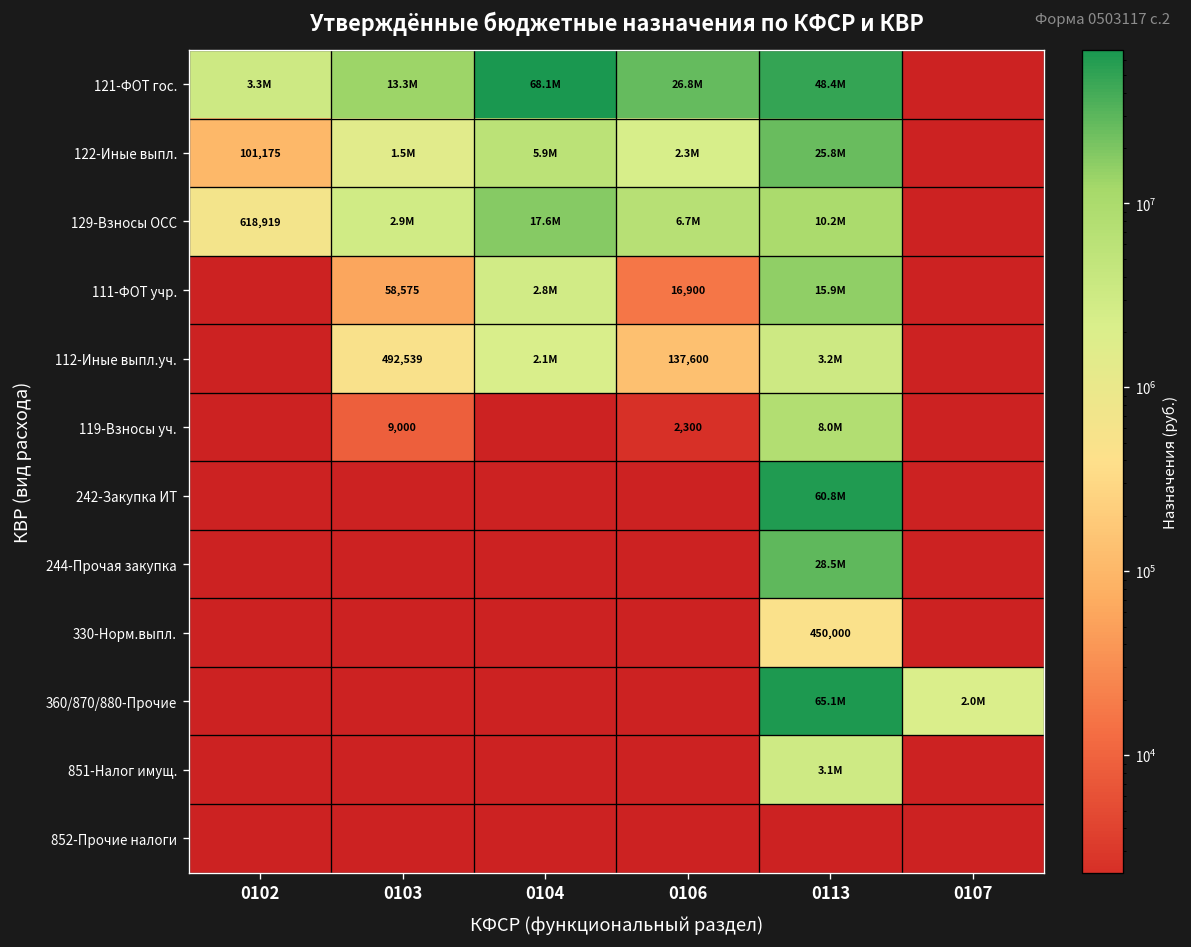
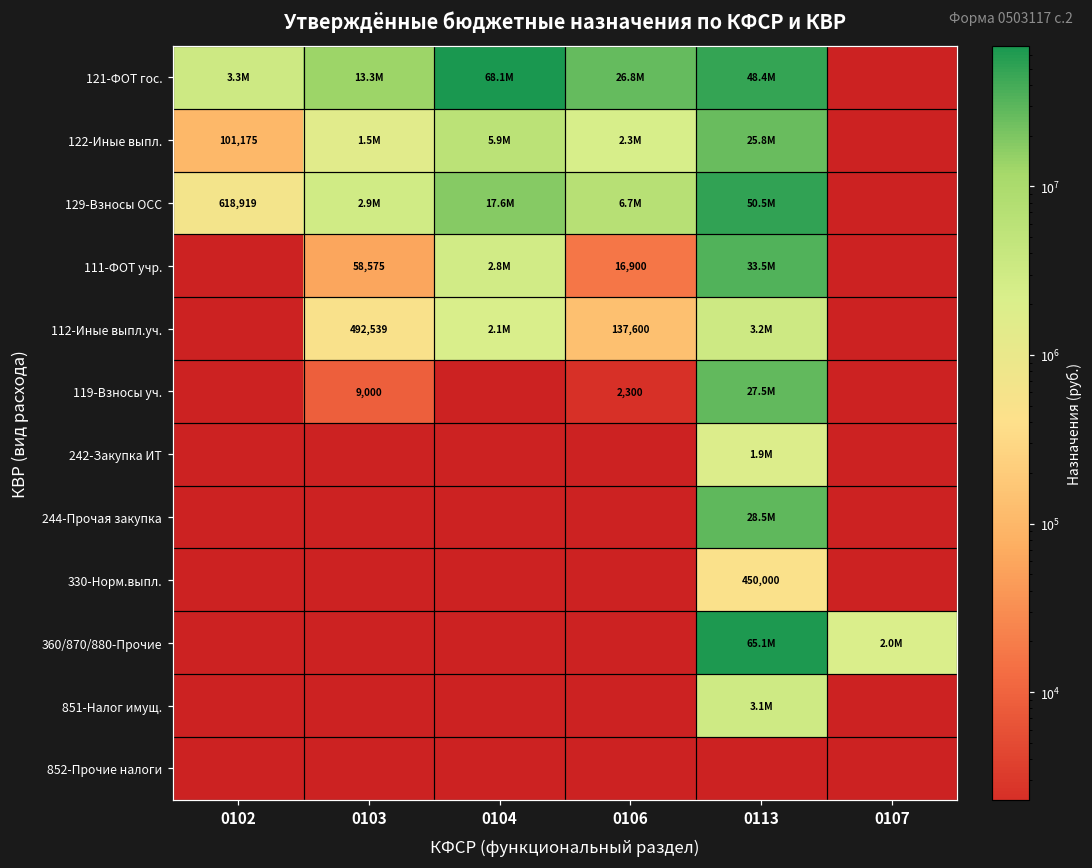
129-Взносы ОСС, 0113: 10.2M -> 50.5M
111-ФОТ учр., 0113: 15.9M -> 33.5M
119-Взносы уч., 0113: 8.0M -> 27.5M
242-Закупка ИТ, 0113: 60.8M -> 1.9M
